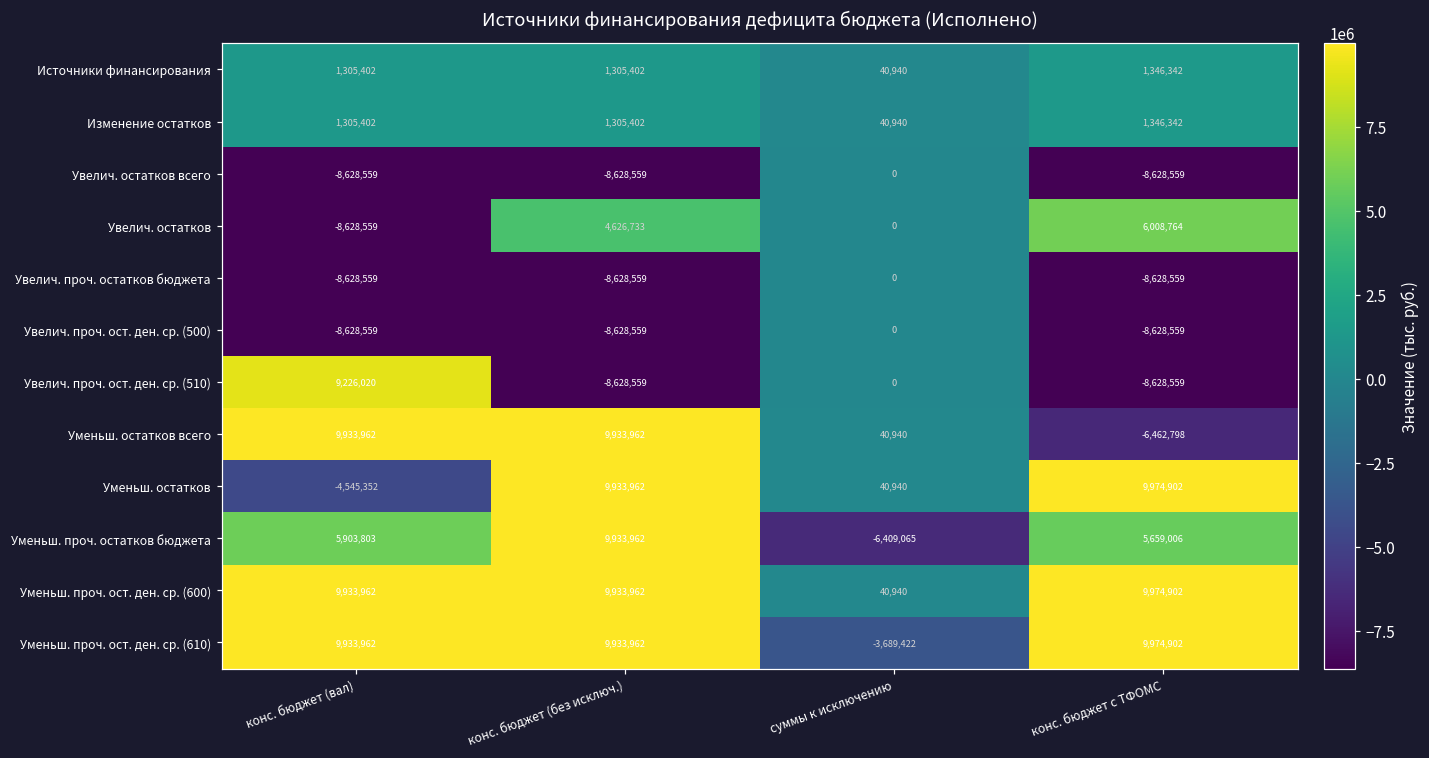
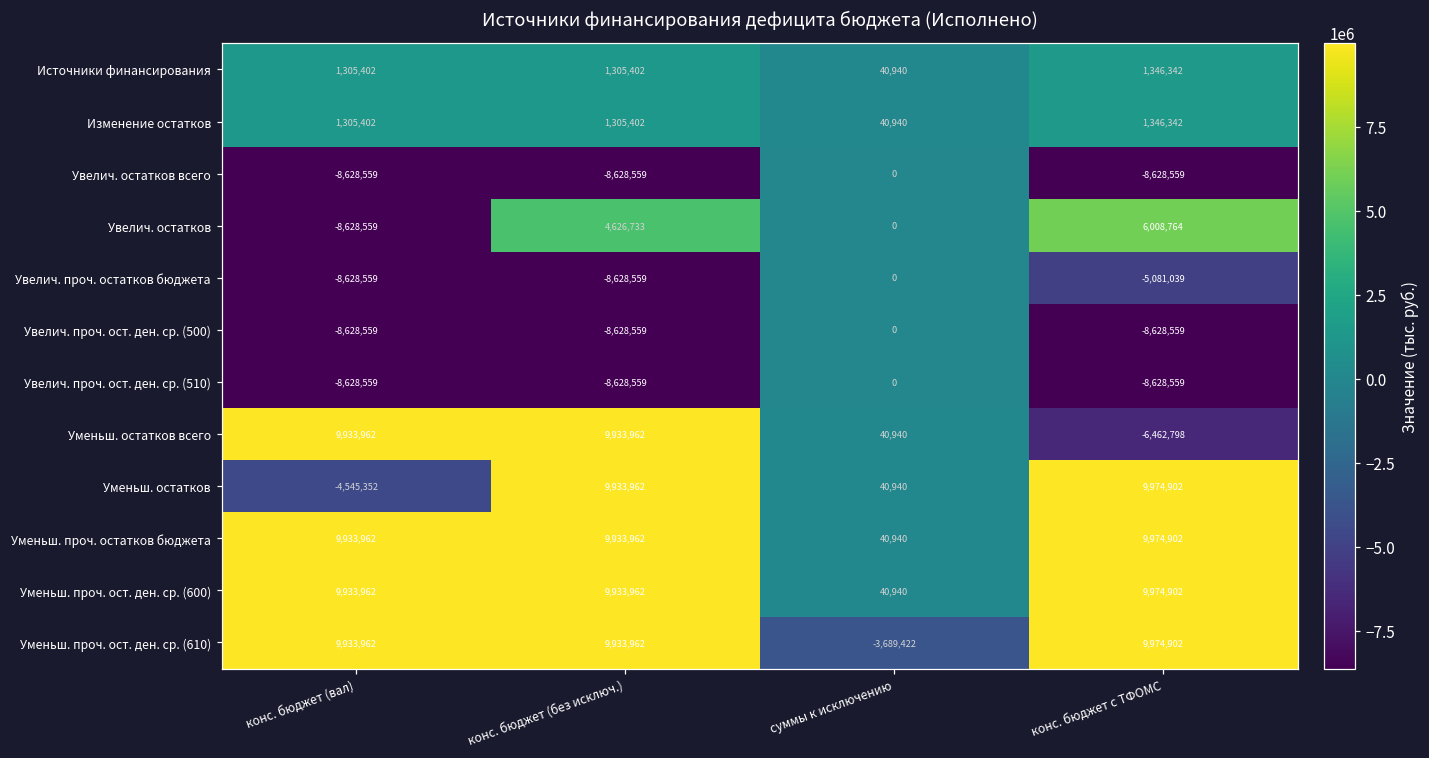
Увелич. проч. остатков бюджета, конс. бюджет с ТФОМС: -8,628,559 -> -5,081,039
Увелич. проч. ост. ден. ср. (510), конс. бюджет (вал): 9,226,020 -> -8,628,559
Уменьш. проч. остатков бюджета, конс. бюджет (вал): 5,903,803 -> 9,933,962
Уменьш. проч. остатков бюджета, суммы к исключению: -6,409,065 -> 40,940
Уменьш. проч. остатков бюджета, конс. бюджет с ТФОМС: 5,659,006 -> 9,974,902
